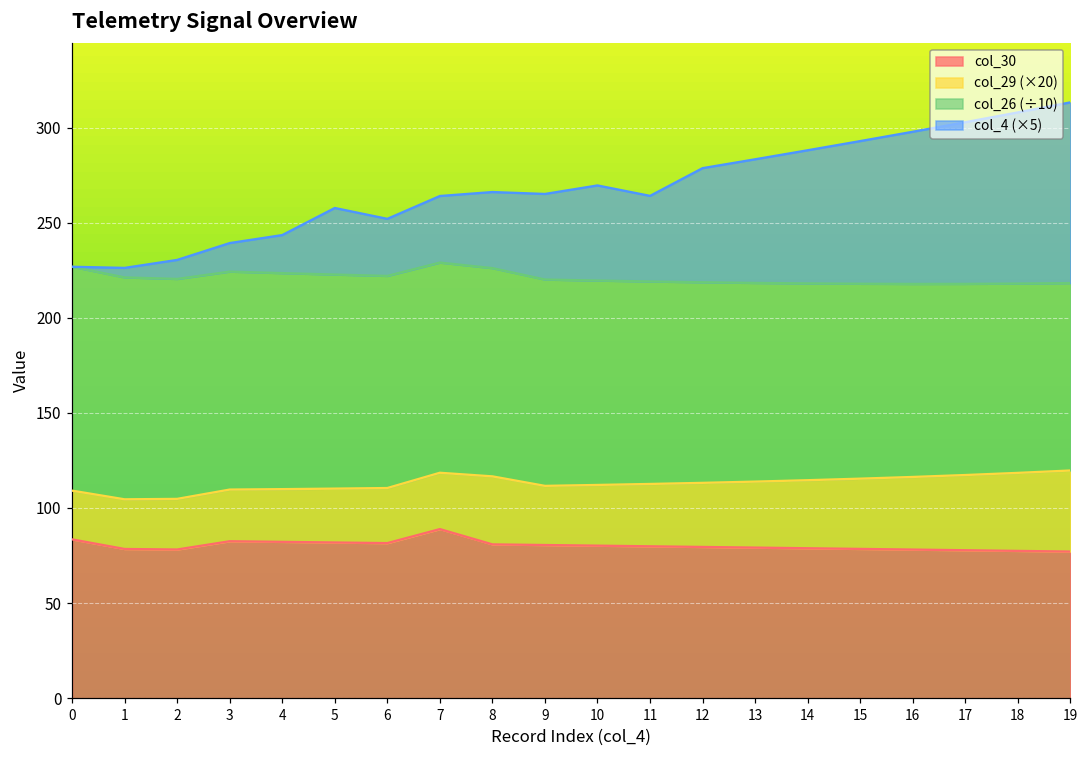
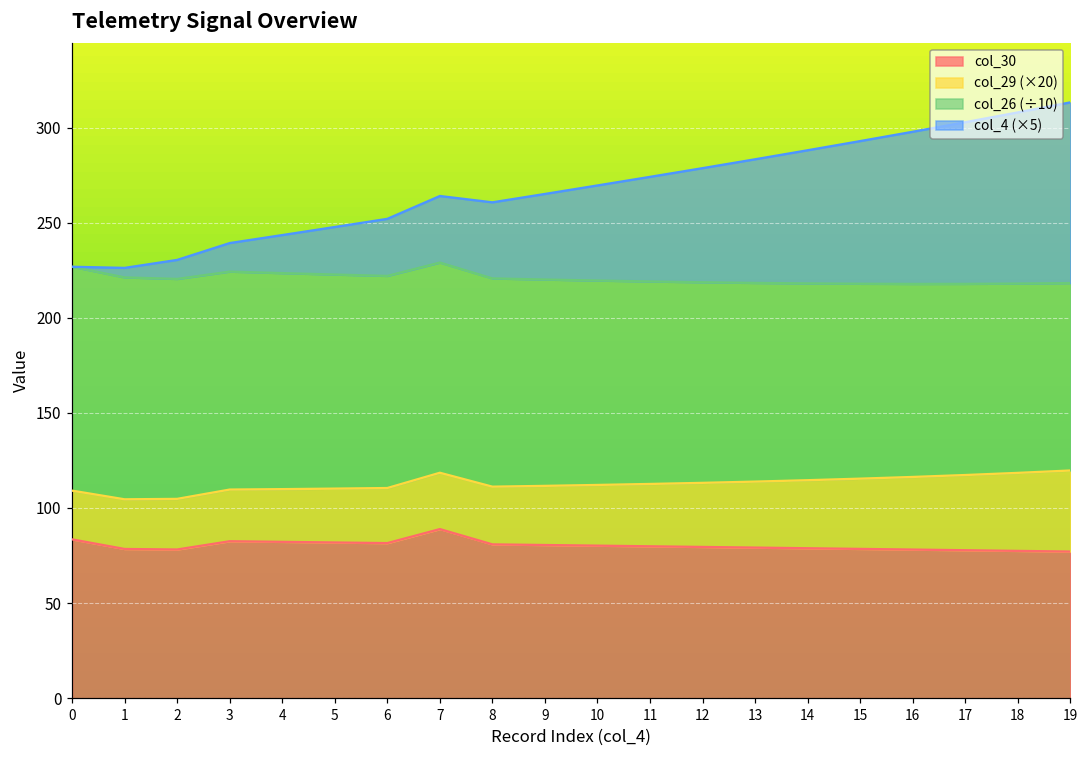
col_4 (×5), 5: 35 -> 25
col_29 (×20), 8: 36 -> 30
col_4 (×5), 11: 45 -> 55
